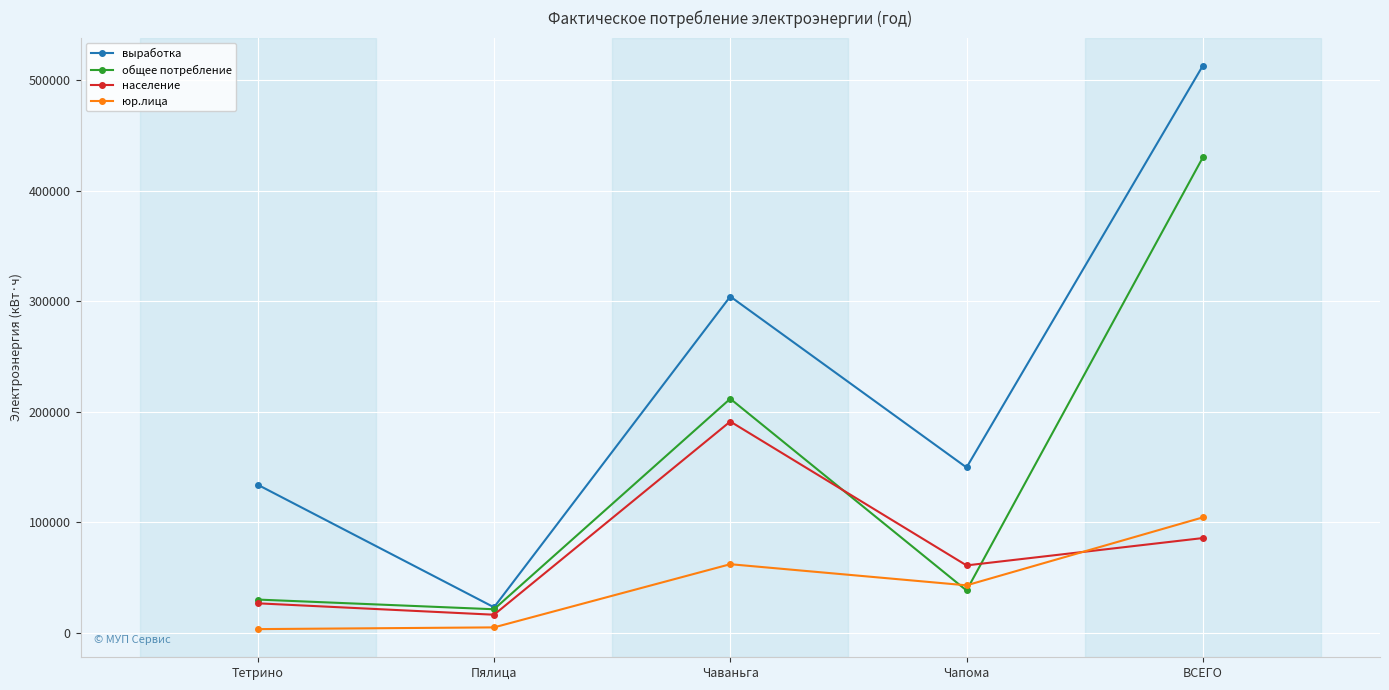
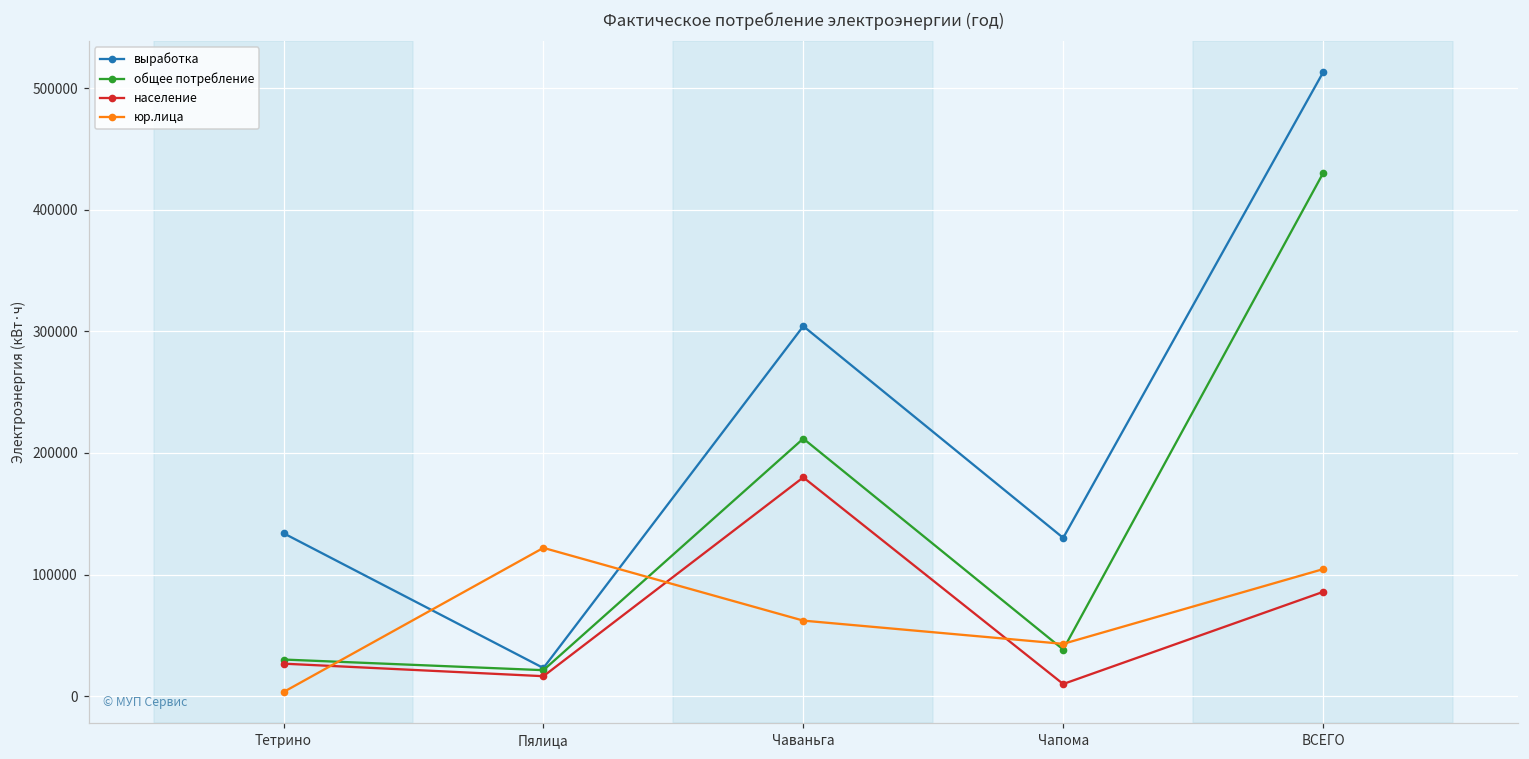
юр.лица, Пялица: 5000 -> 122000
население, Чаваньга: 191000 -> 180000
выработка, Чапома: 150000 -> 130000
население, Чапома: 61000 -> 10000
